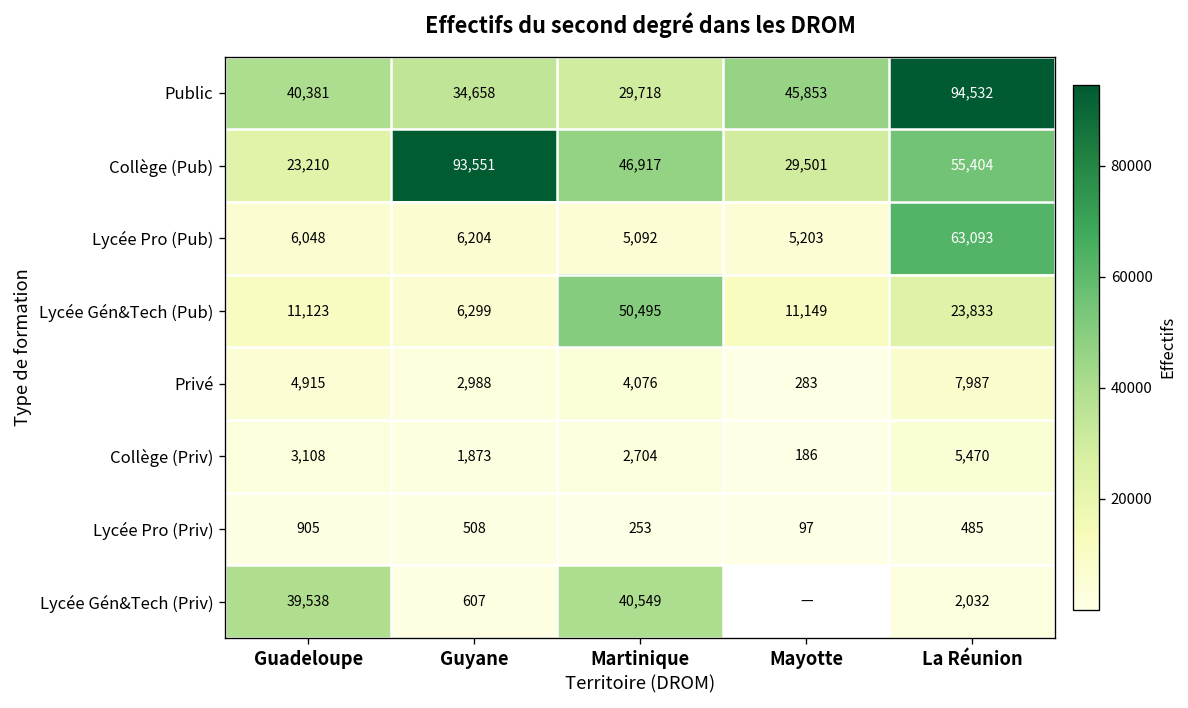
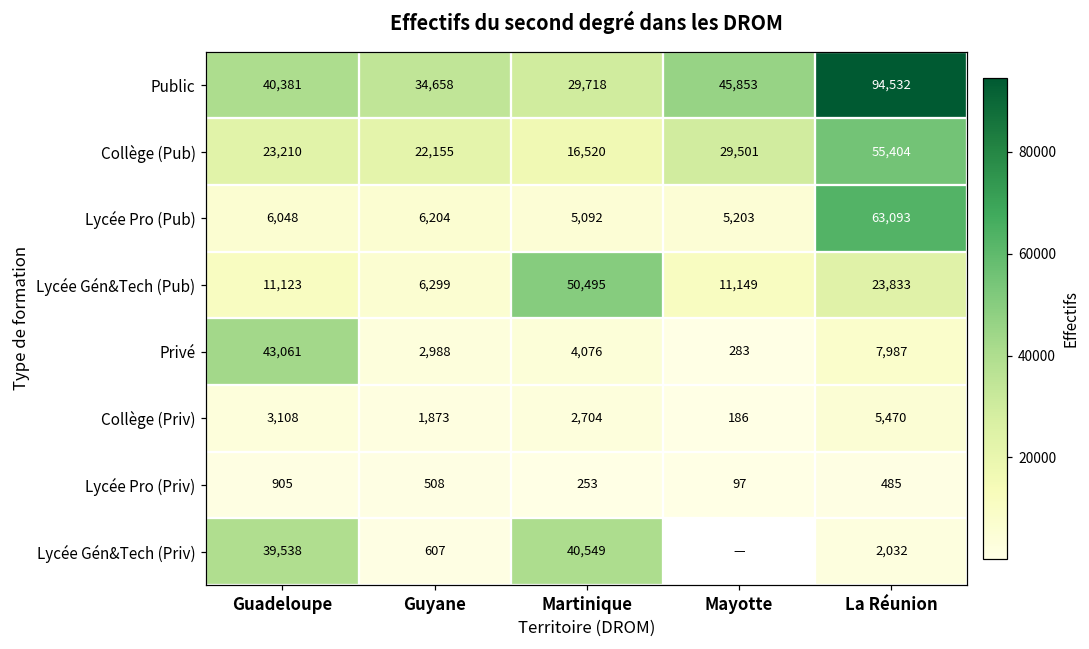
Collège (Pub), Guyane: 93,551 -> 22,155
Collège (Pub), Martinique: 46,917 -> 16,520
Privé, Guadeloupe: 4,915 -> 43,061
